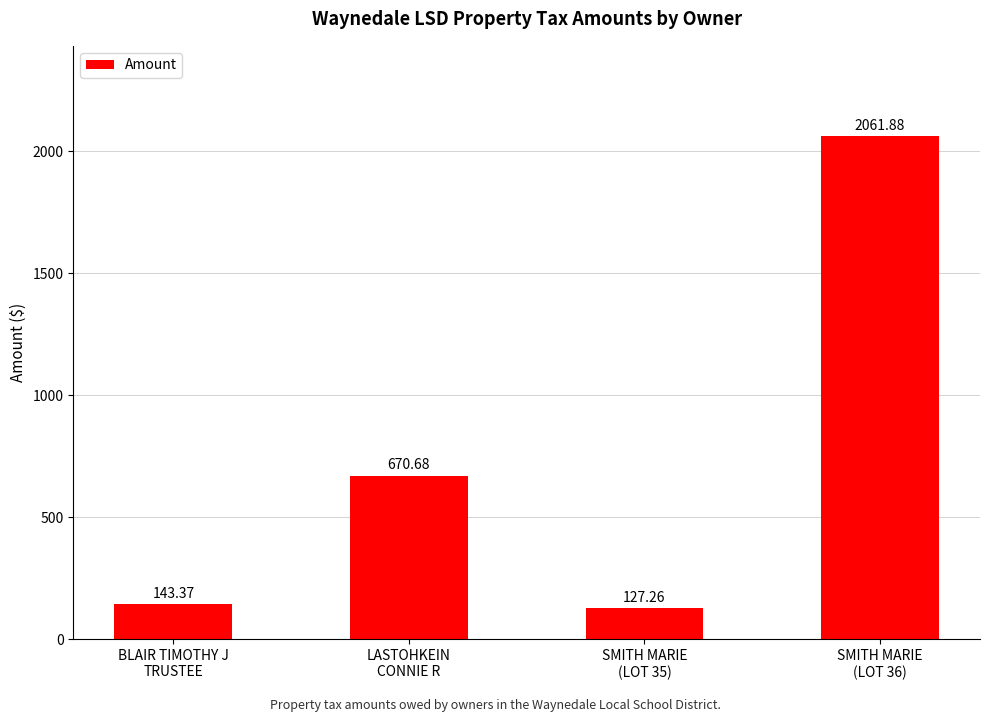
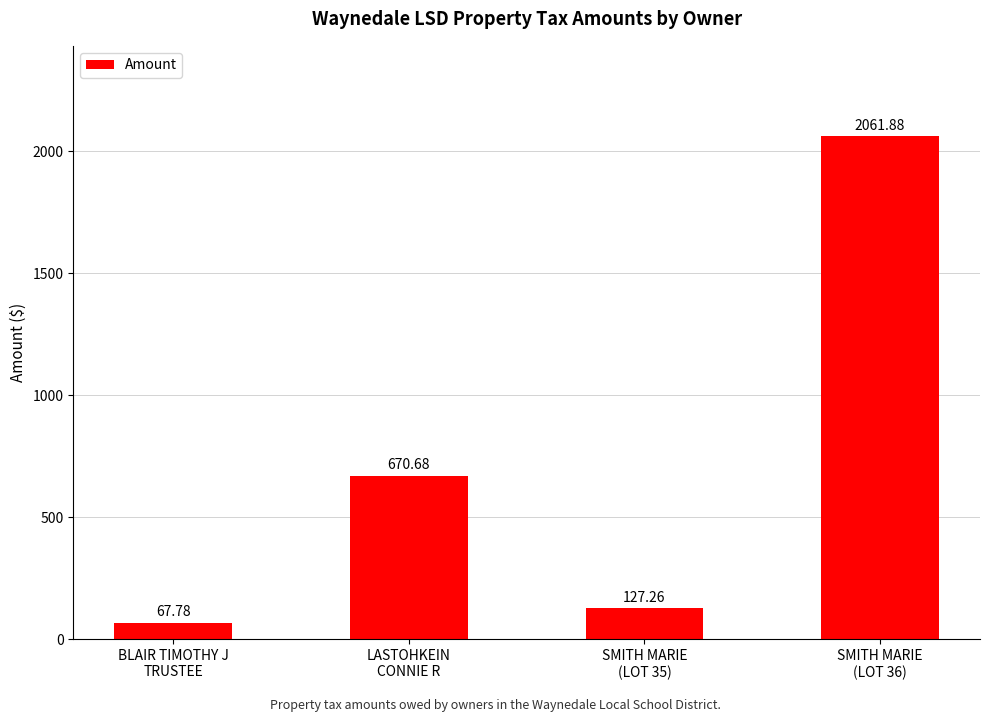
BLAIR TIMOTHY J TRUSTEE: 143.37 -> 67.78
